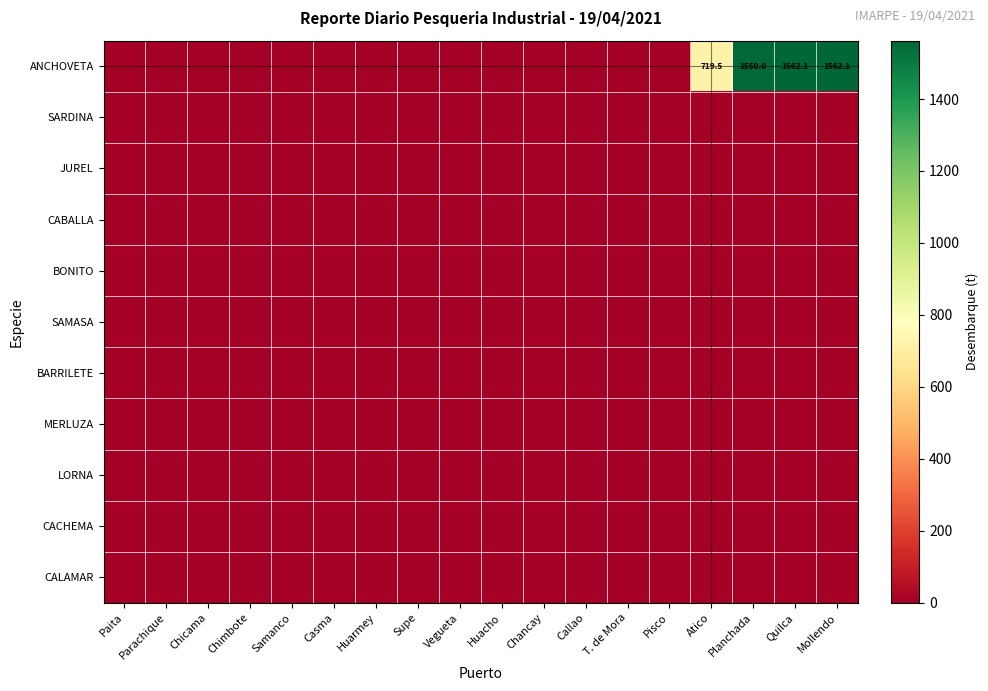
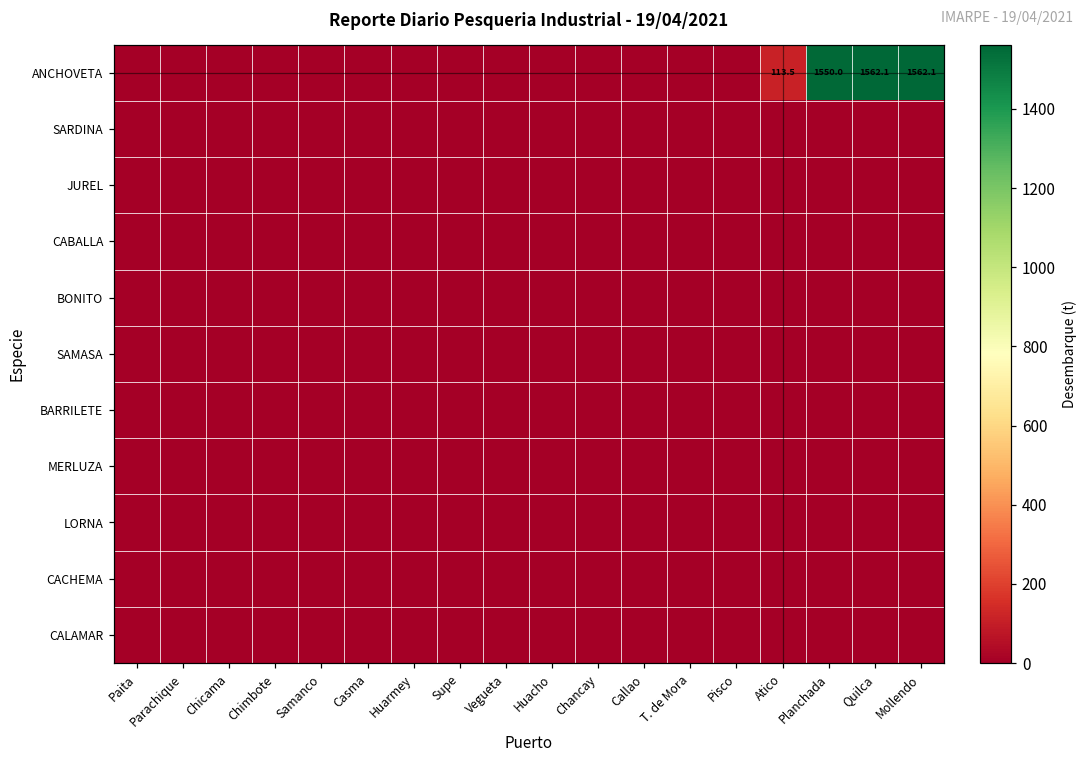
ANCHOVETA, Atico: 719.5 -> 113.5
